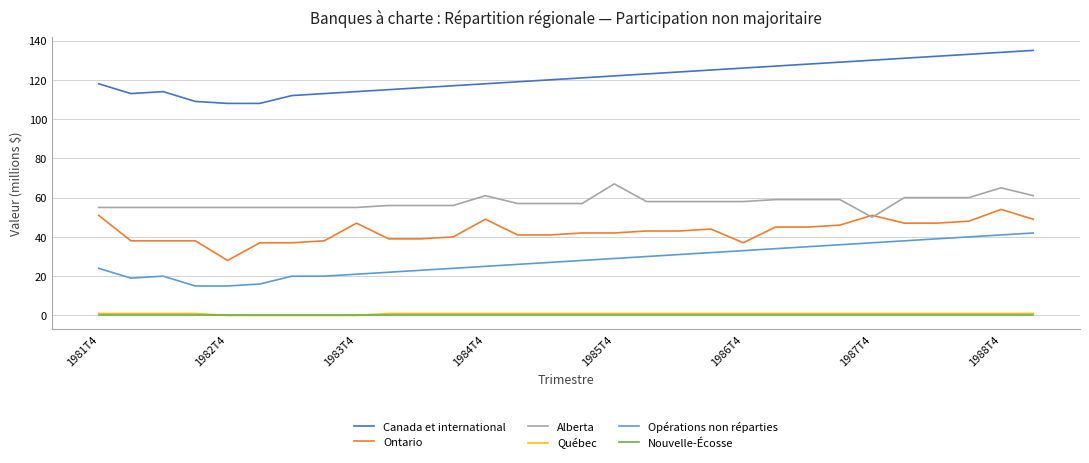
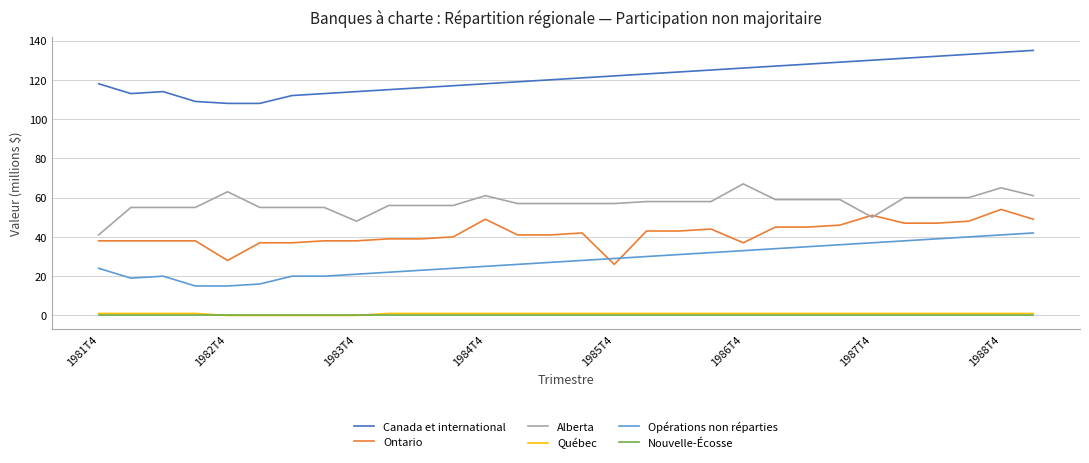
Ontario, 1981T4: 51 -> 38
Alberta, 1981T4: 55 -> 41
Alberta, 1982T4: 55 -> 63
Ontario, 1983T4: 47 -> 38
Alberta, 1983T4: 55 -> 48
Ontario, 1985T4: 42 -> 26
Alberta, 1985T4: 67 -> 57
Alberta, 1986T4: 58 -> 67
